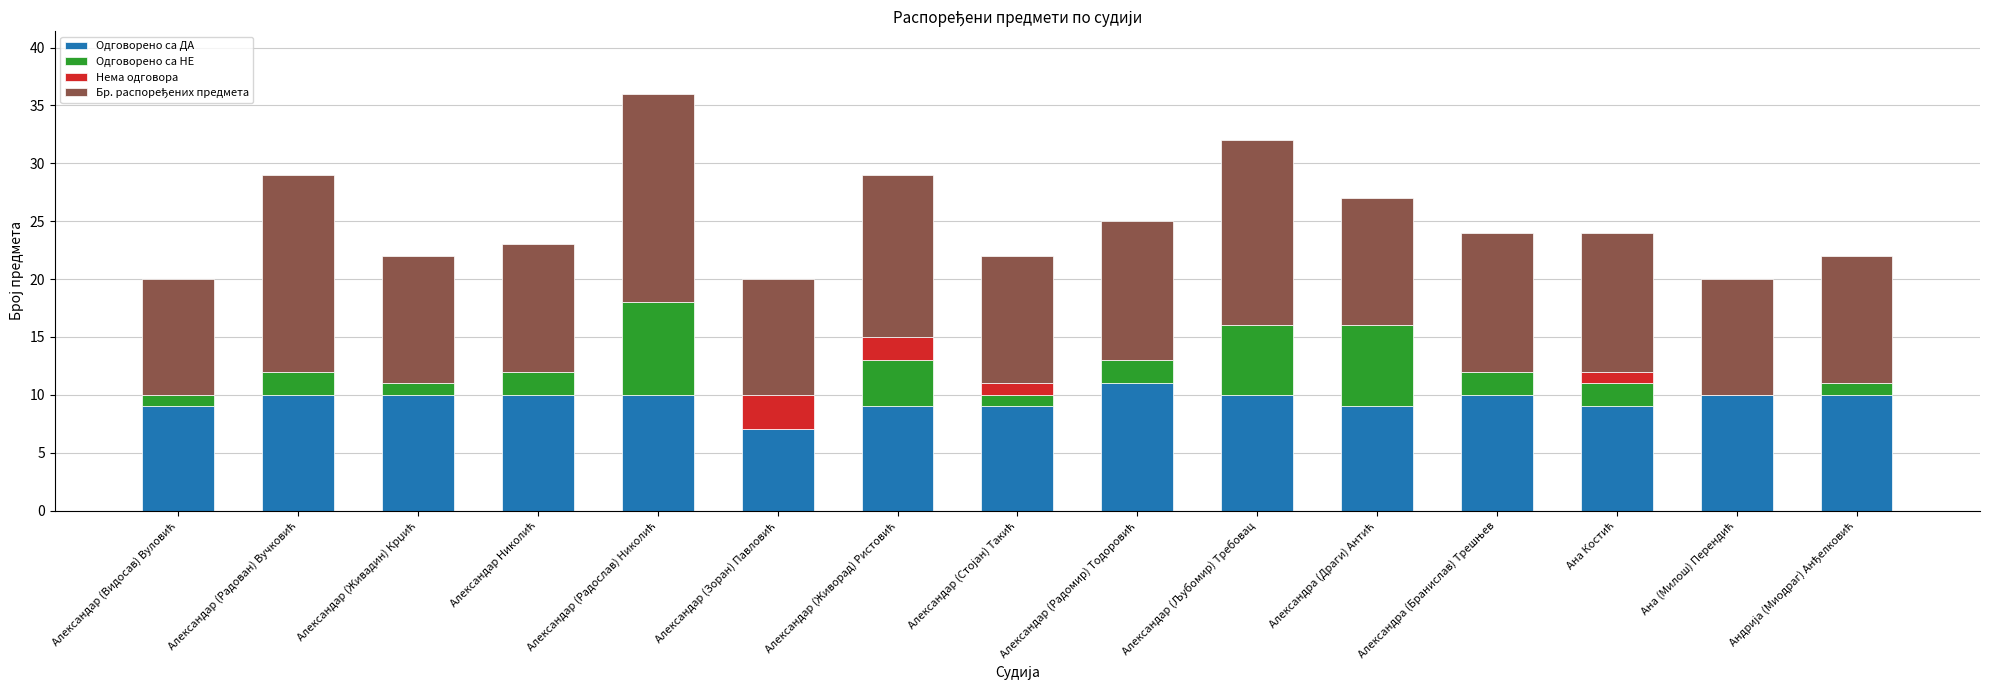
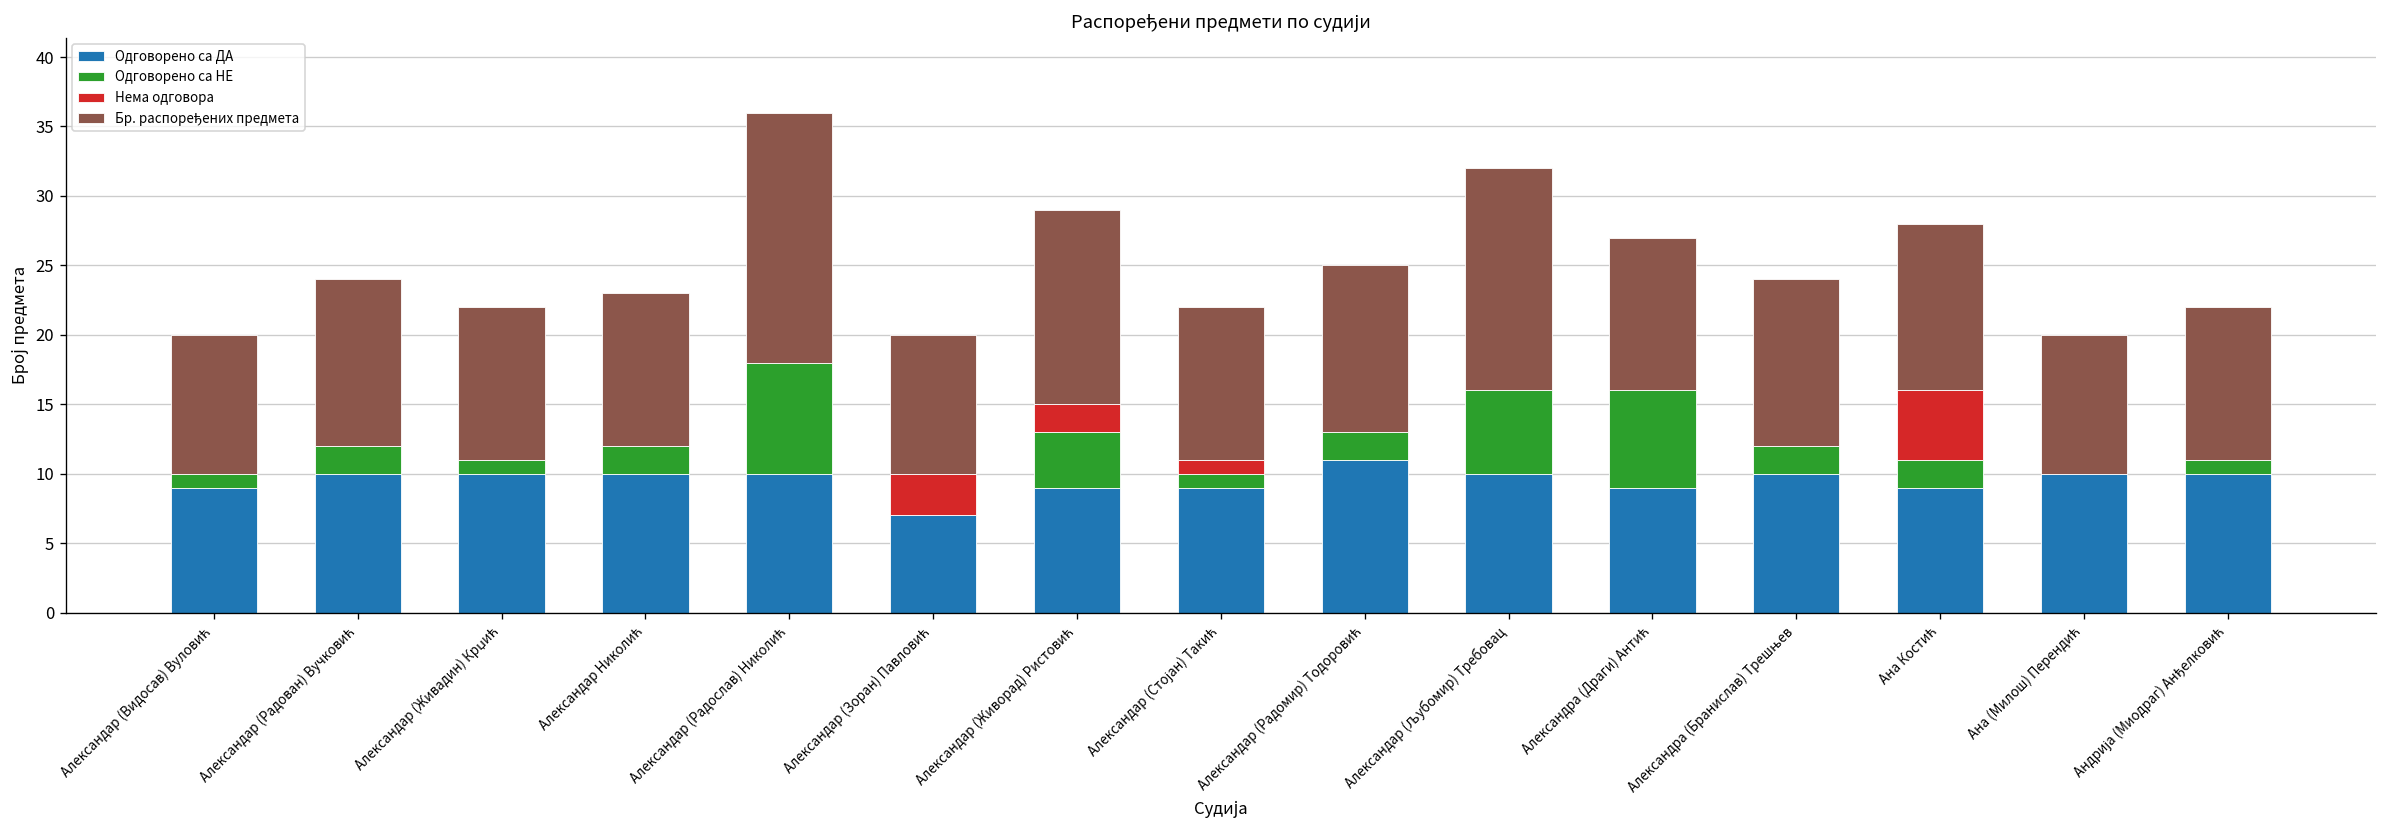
Бр. распоређених предмета, Александар (Радован) Вучковић: 17 -> 12
Нема одговора, Ана Костић: 1 -> 5
